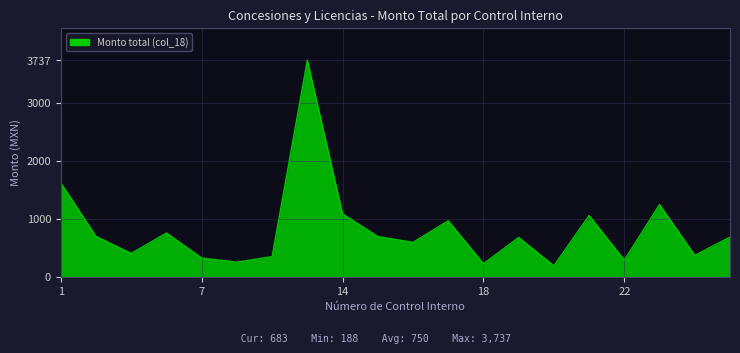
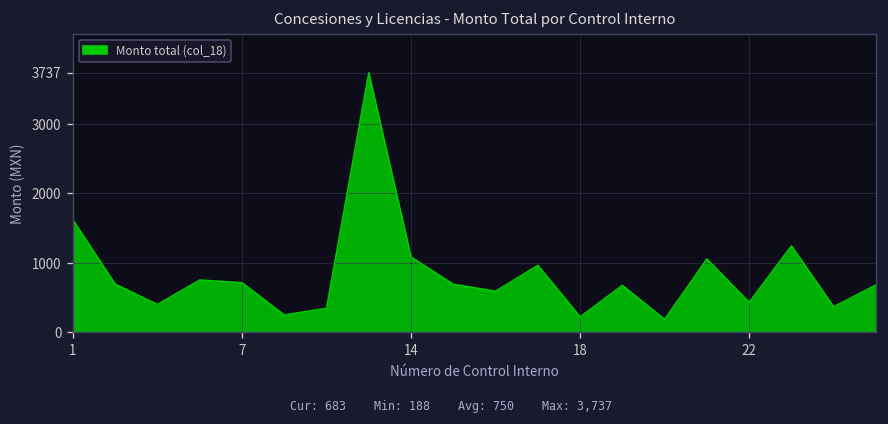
7: 300 -> 700
22: 300 -> 400
